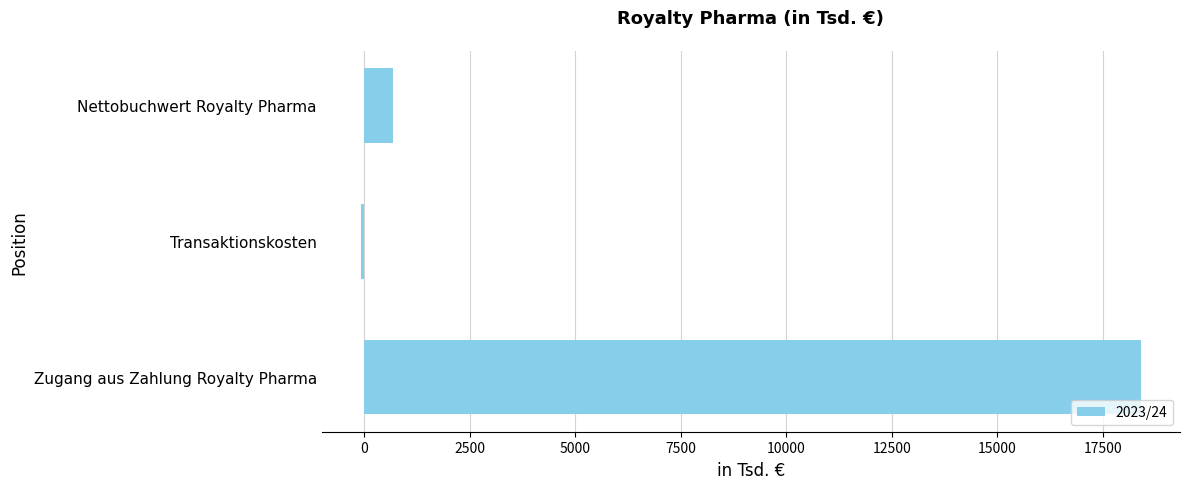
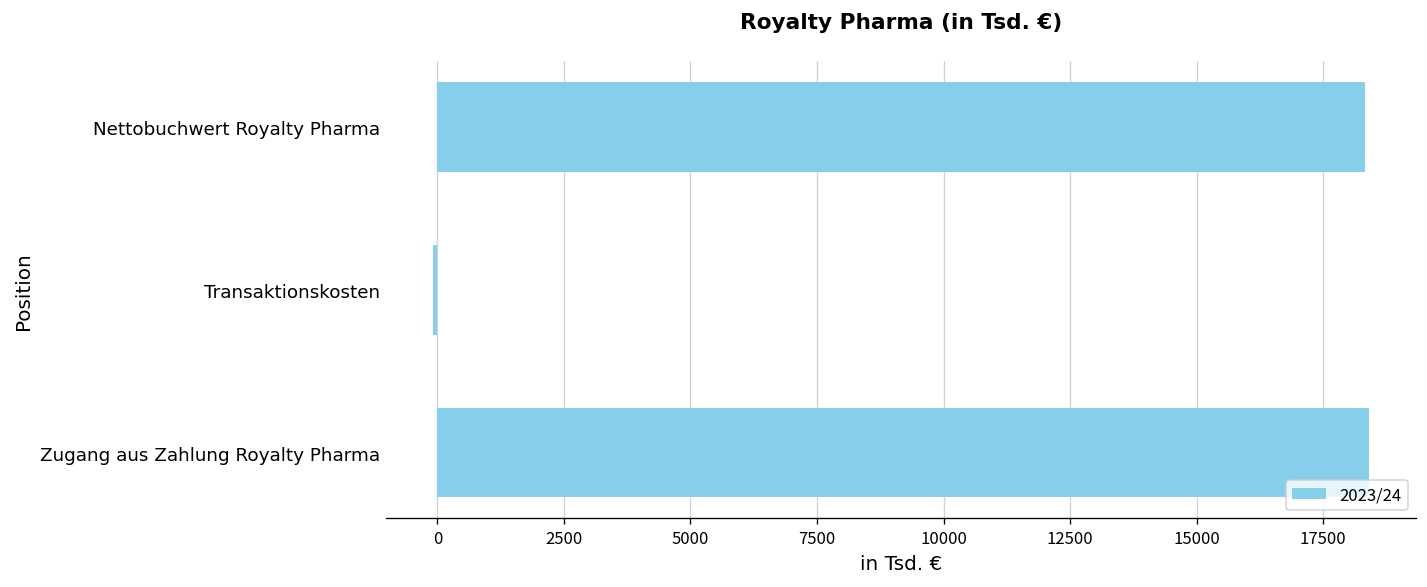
Nettobuchwert Royalty Pharma: 700 -> 18300
